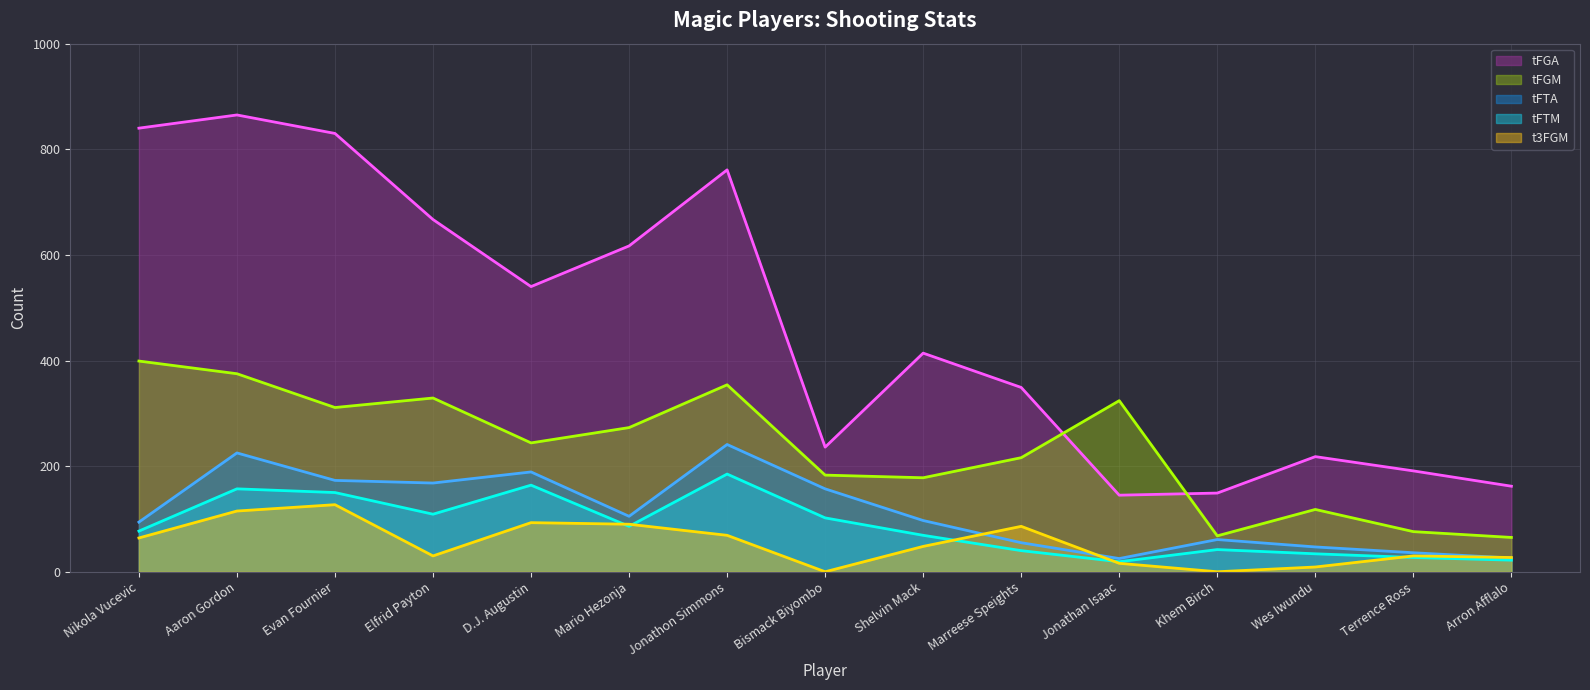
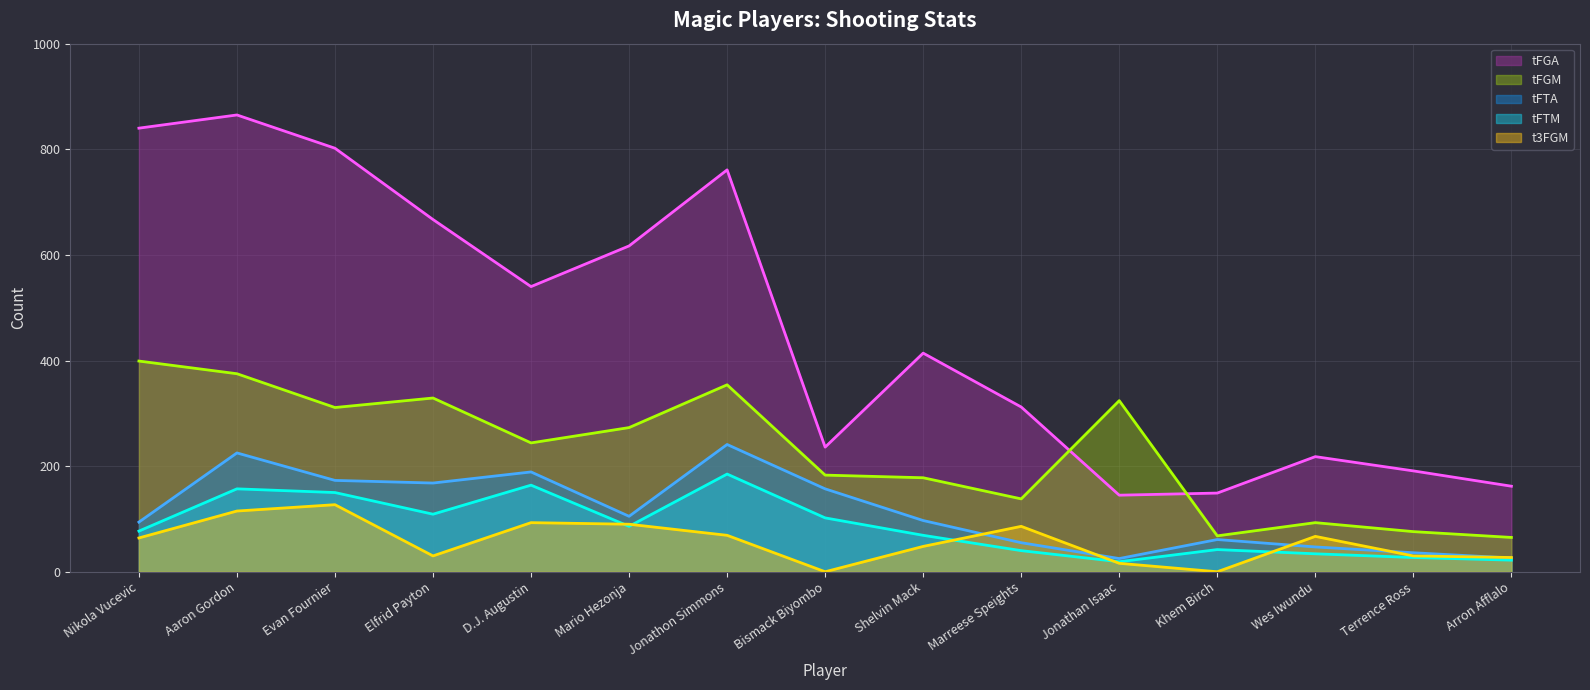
tFGA, Evan Fournier: 830 -> 800
tFGA, Marreese Speights: 350 -> 310
tFGM, Marreese Speights: 220 -> 140
tFGM, Wes Iwundu: 120 -> 90
t3FGM, Wes Iwundu: 10 -> 70
